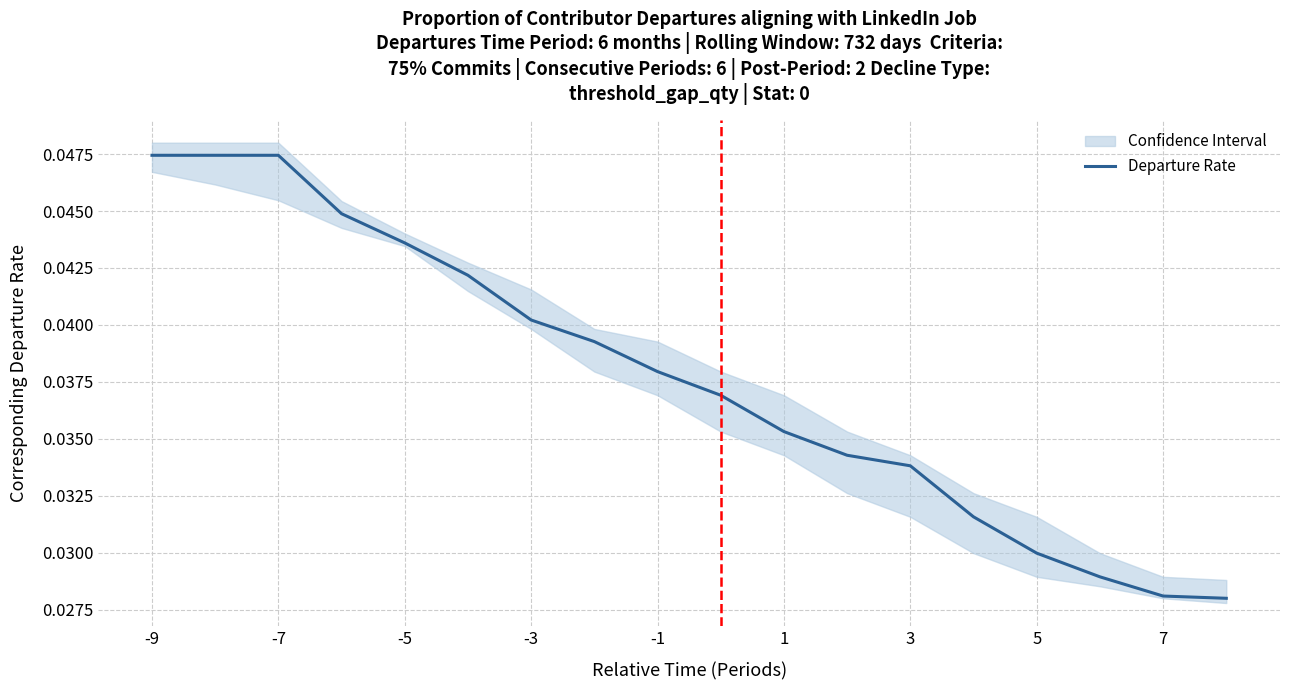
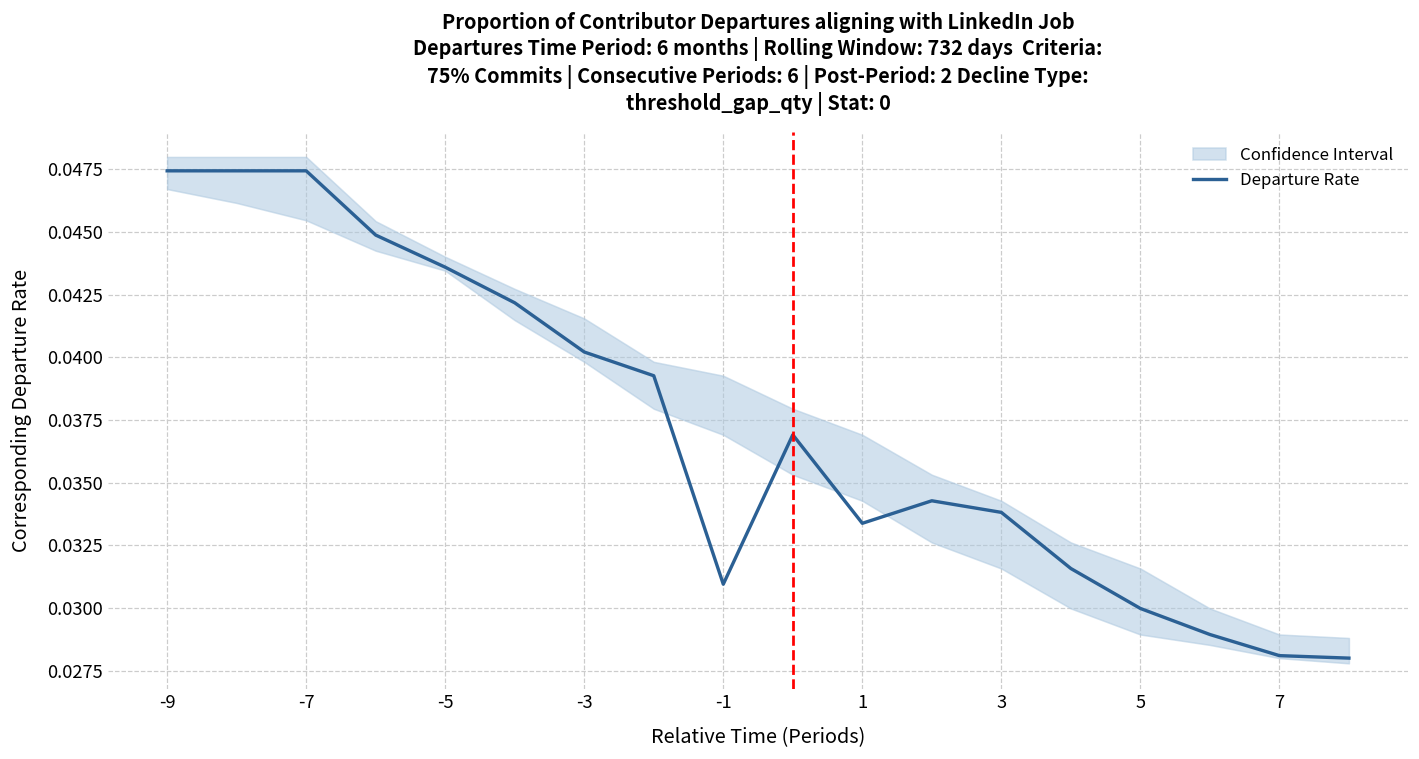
Departure Rate, -1: 0.0380 -> 0.0310
Departure Rate, 1: 0.0353 -> 0.0334
